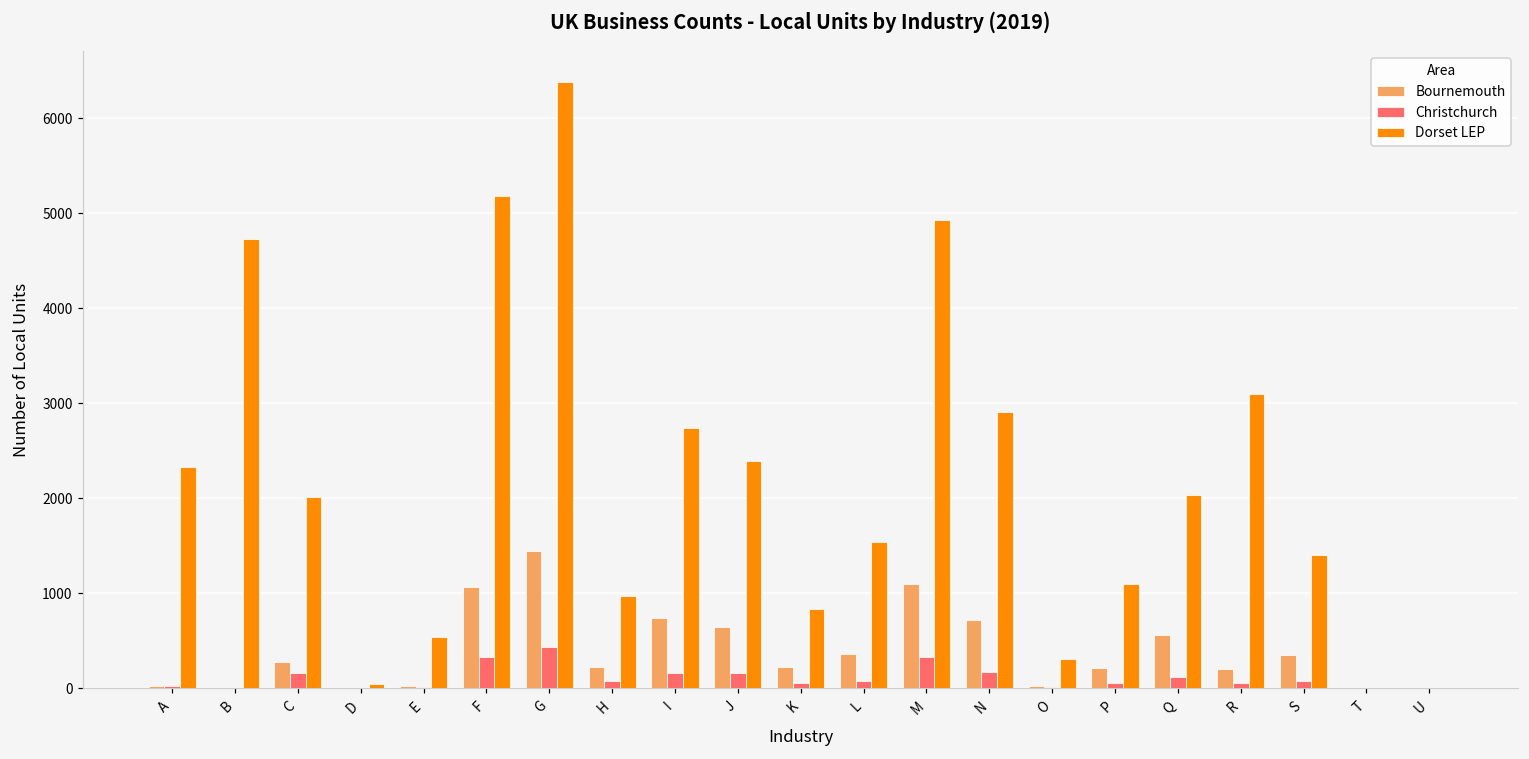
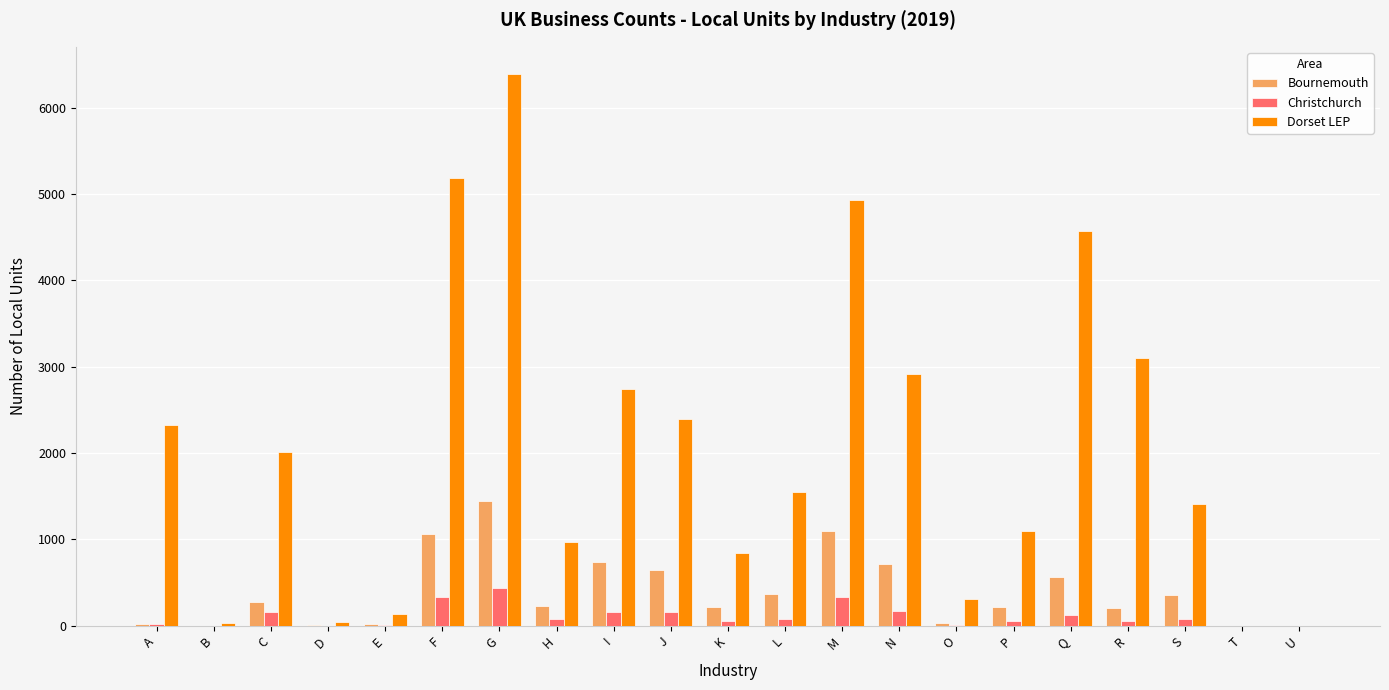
Dorset LEP, B: 4700 -> 0
Dorset LEP, E: 500 -> 100
Dorset LEP, Q: 2000 -> 4600
